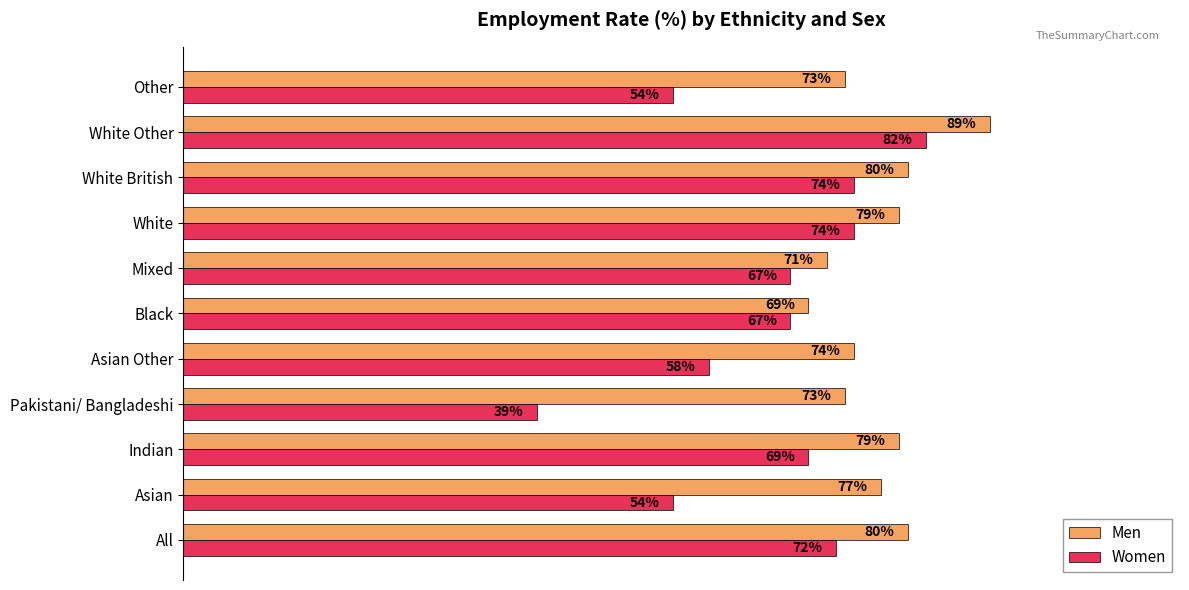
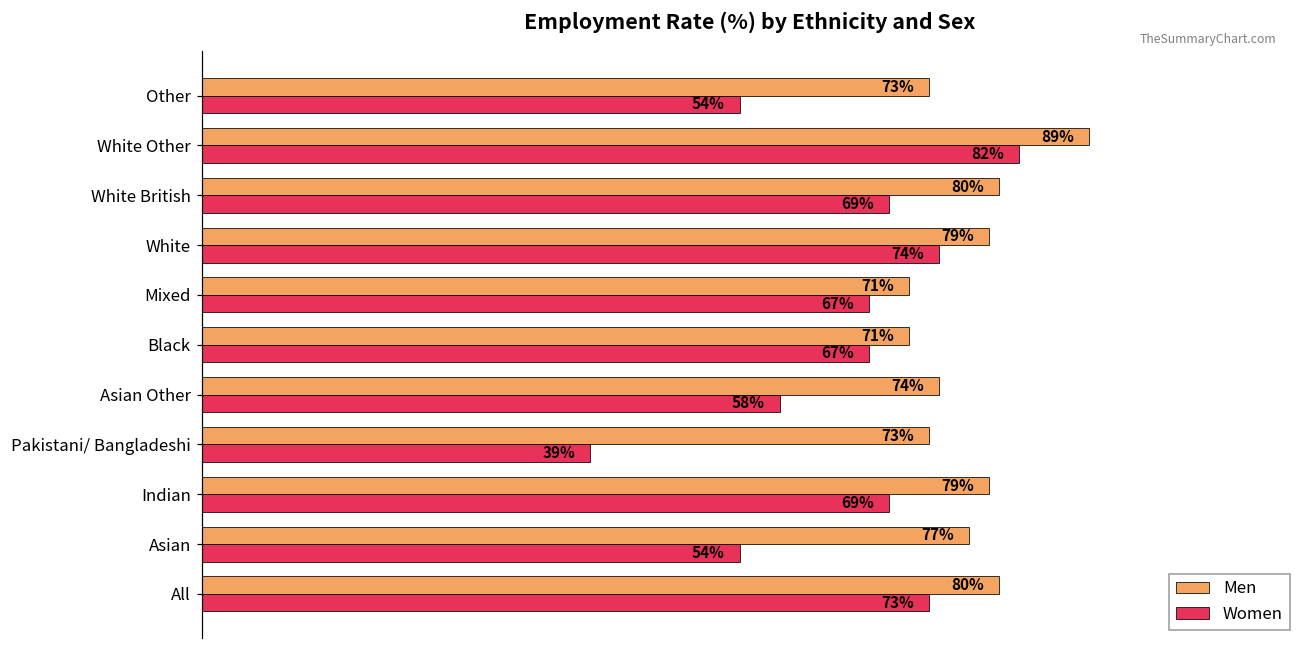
Women, White British: 74% -> 69%
Men, Black: 69% -> 71%
Women, All: 72% -> 73%
